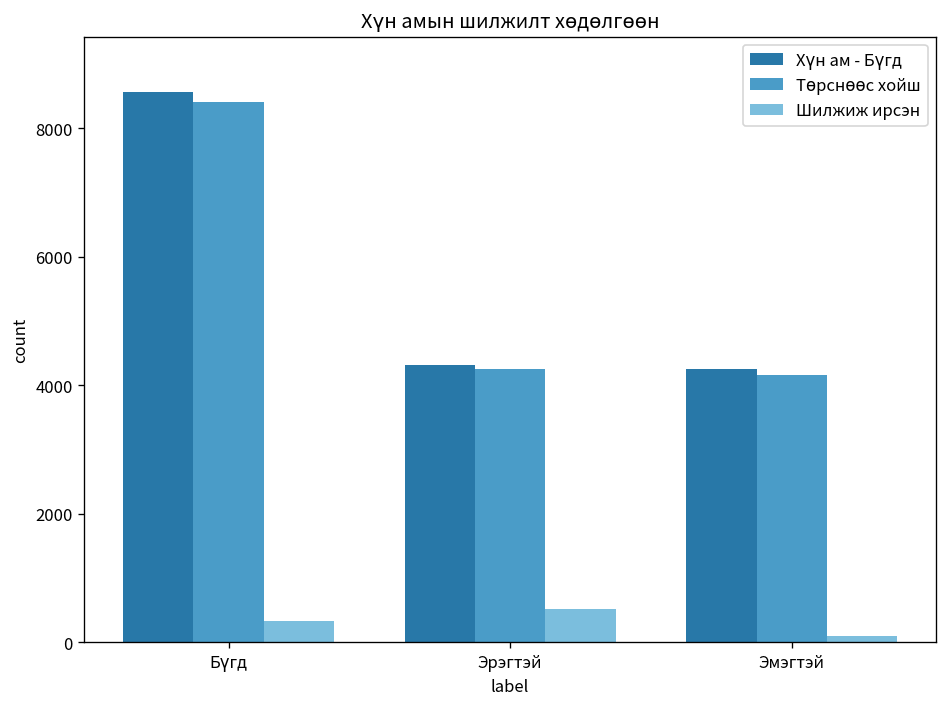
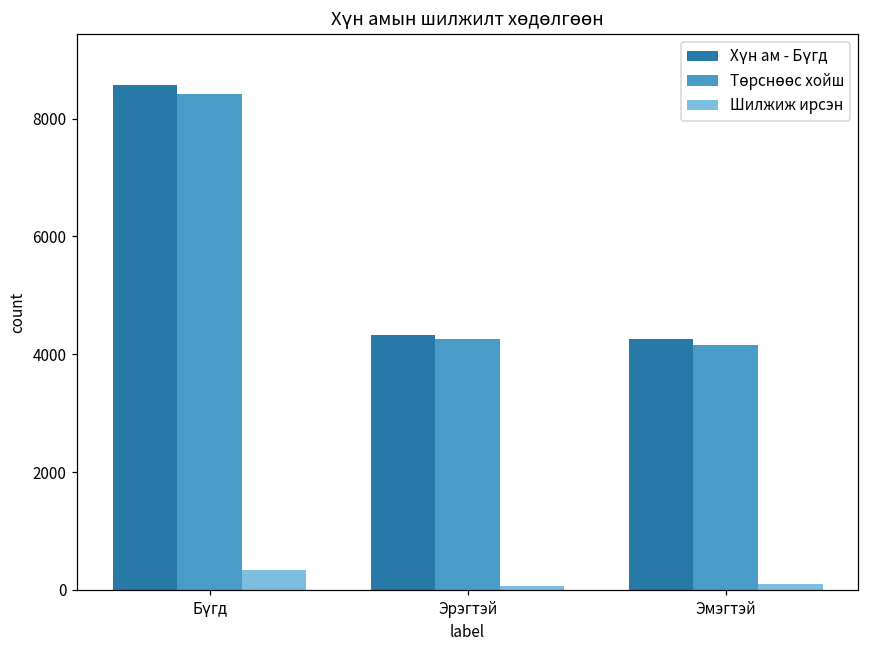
Шилжиж ирсэн, Эрэгтэй: 500 -> 100
